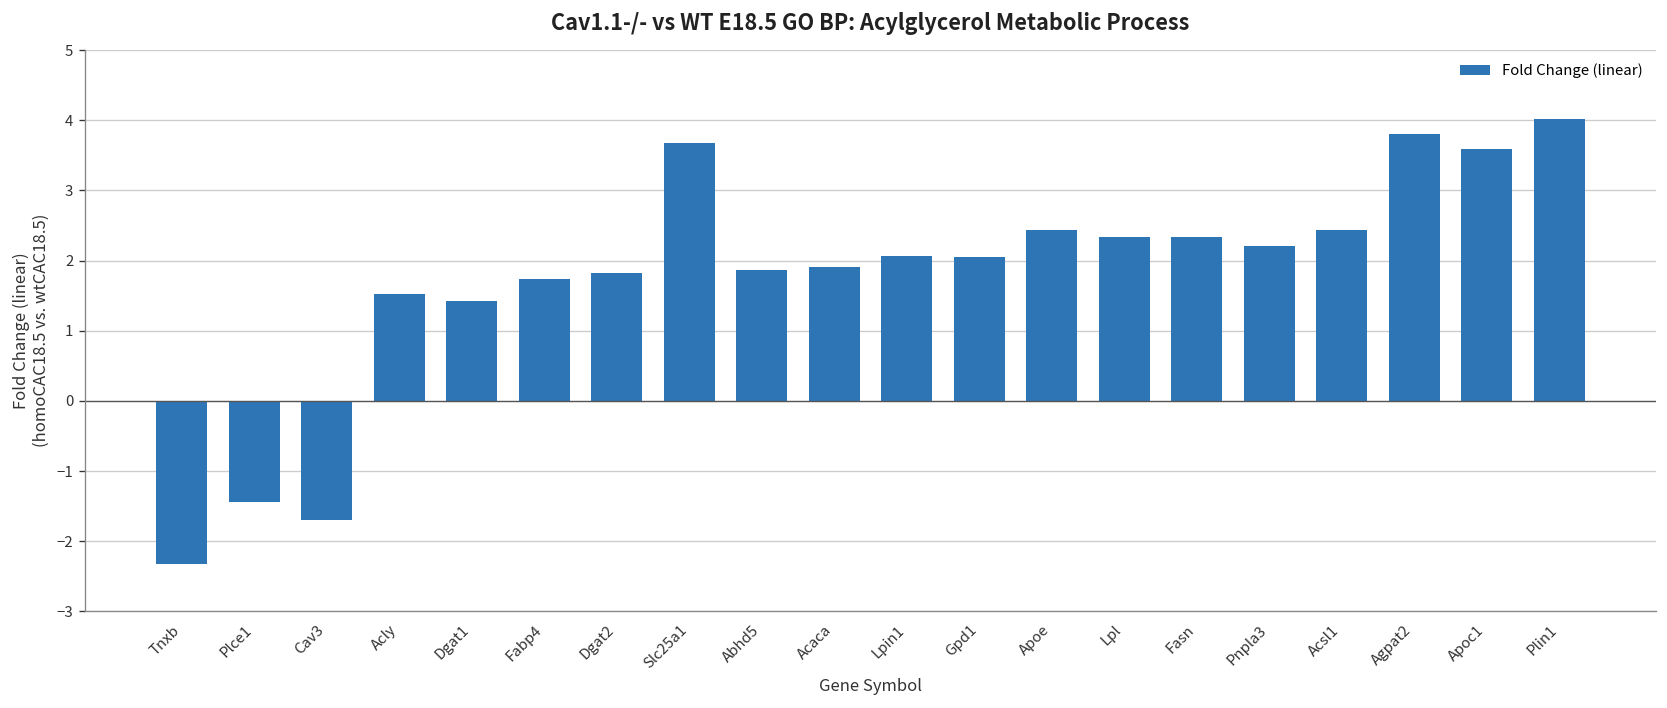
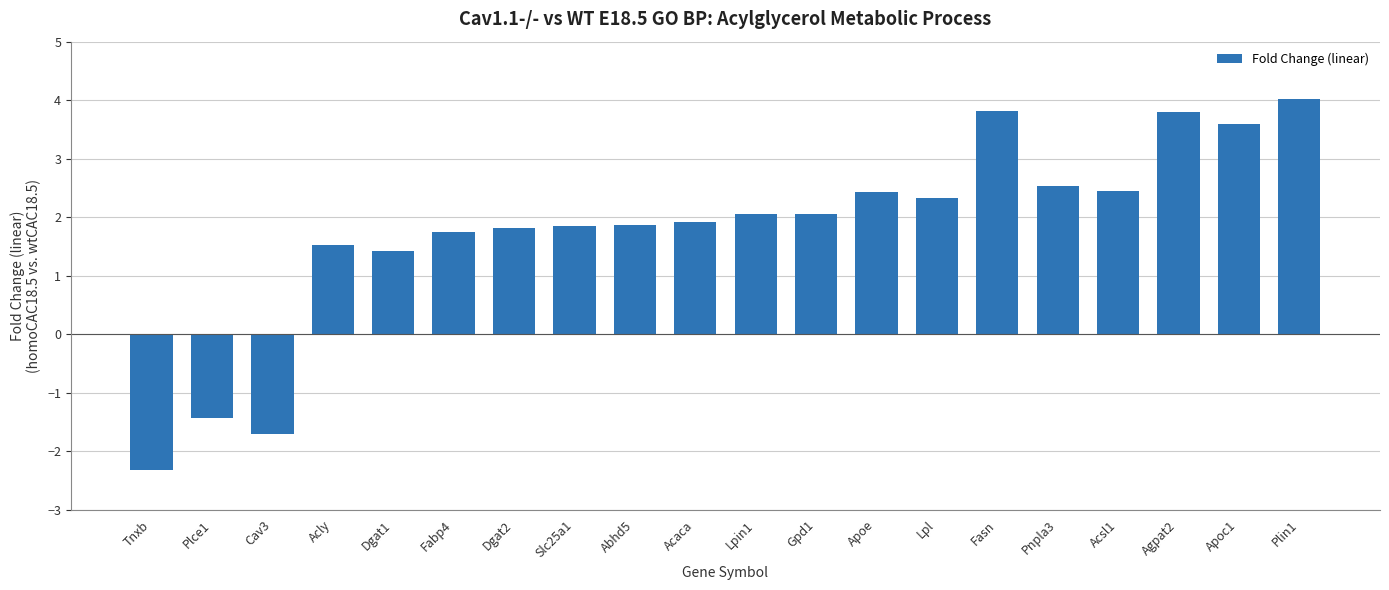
Slc25a1: 3.7 -> 1.8
Fasn: 2.3 -> 3.8
Pnpla3: 2.2 -> 2.5
